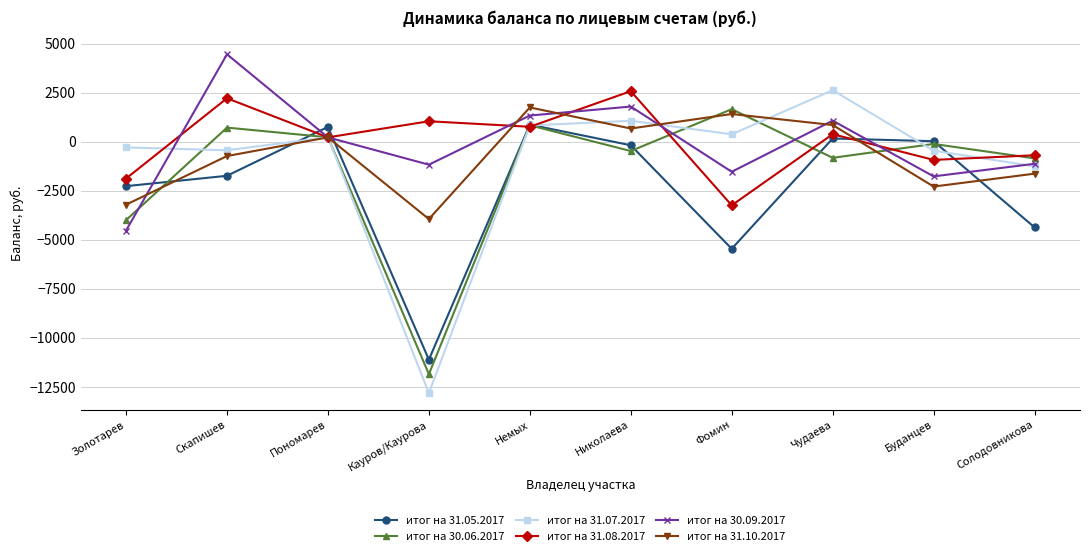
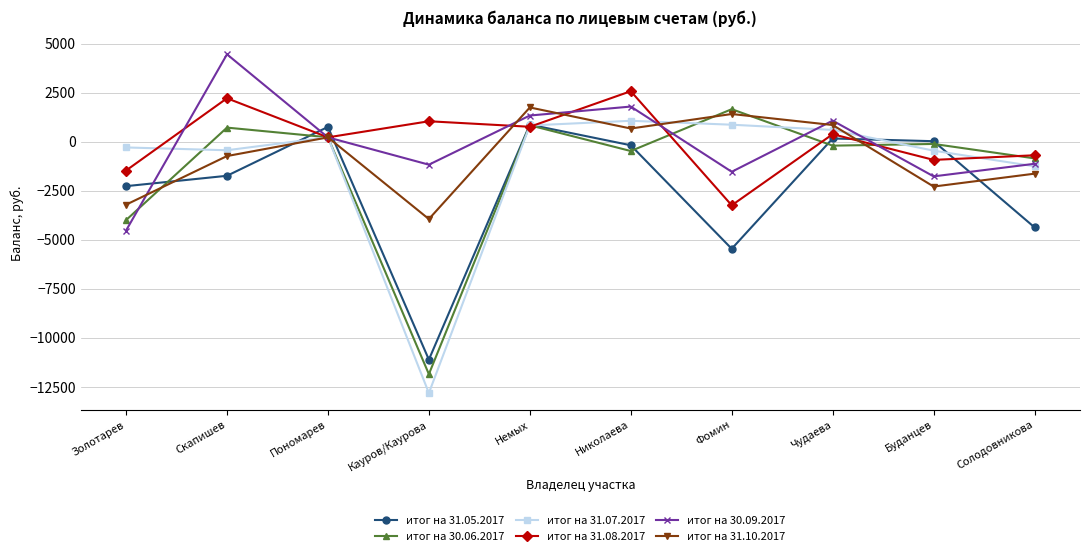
итог на 31.08.2017, Золотарев: -1900 -> -1500
итог на 31.07.2017, Фомин: 400 -> 900
итог на 30.06.2017, Чудаева: -800 -> -200
итог на 31.07.2017, Чудаева: 2600 -> 600
